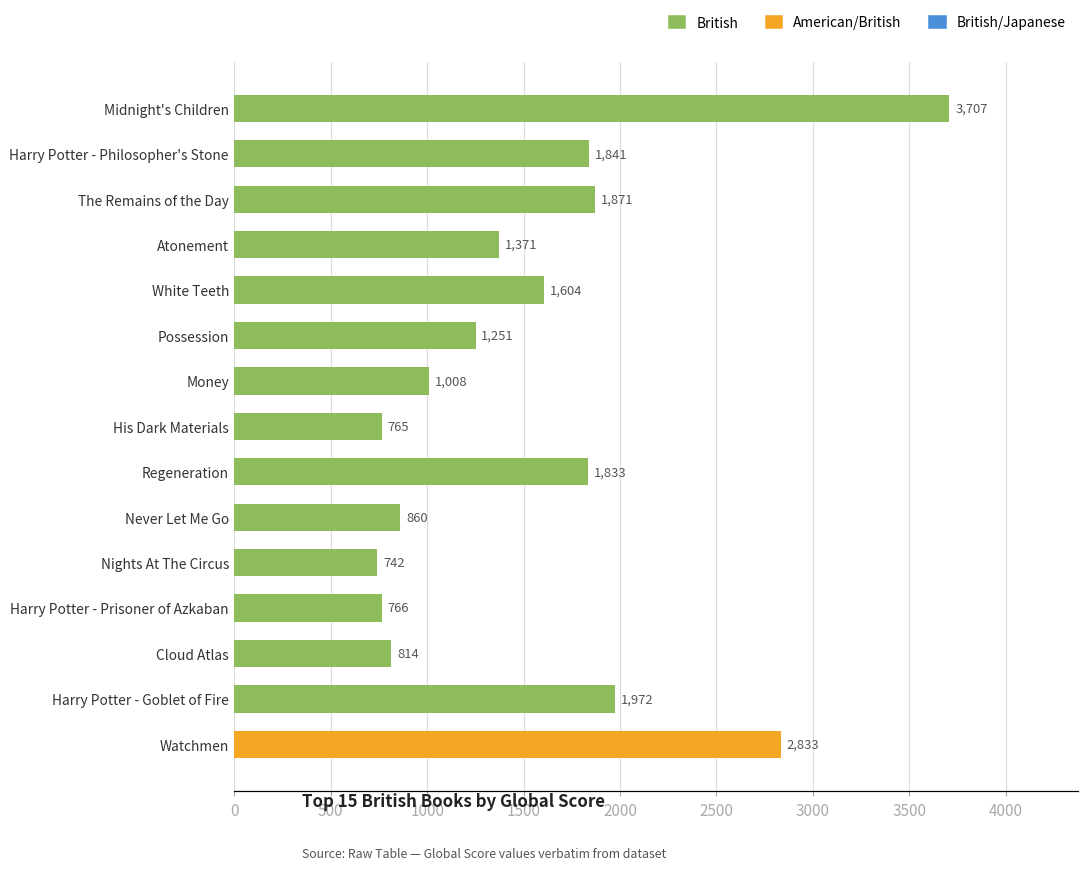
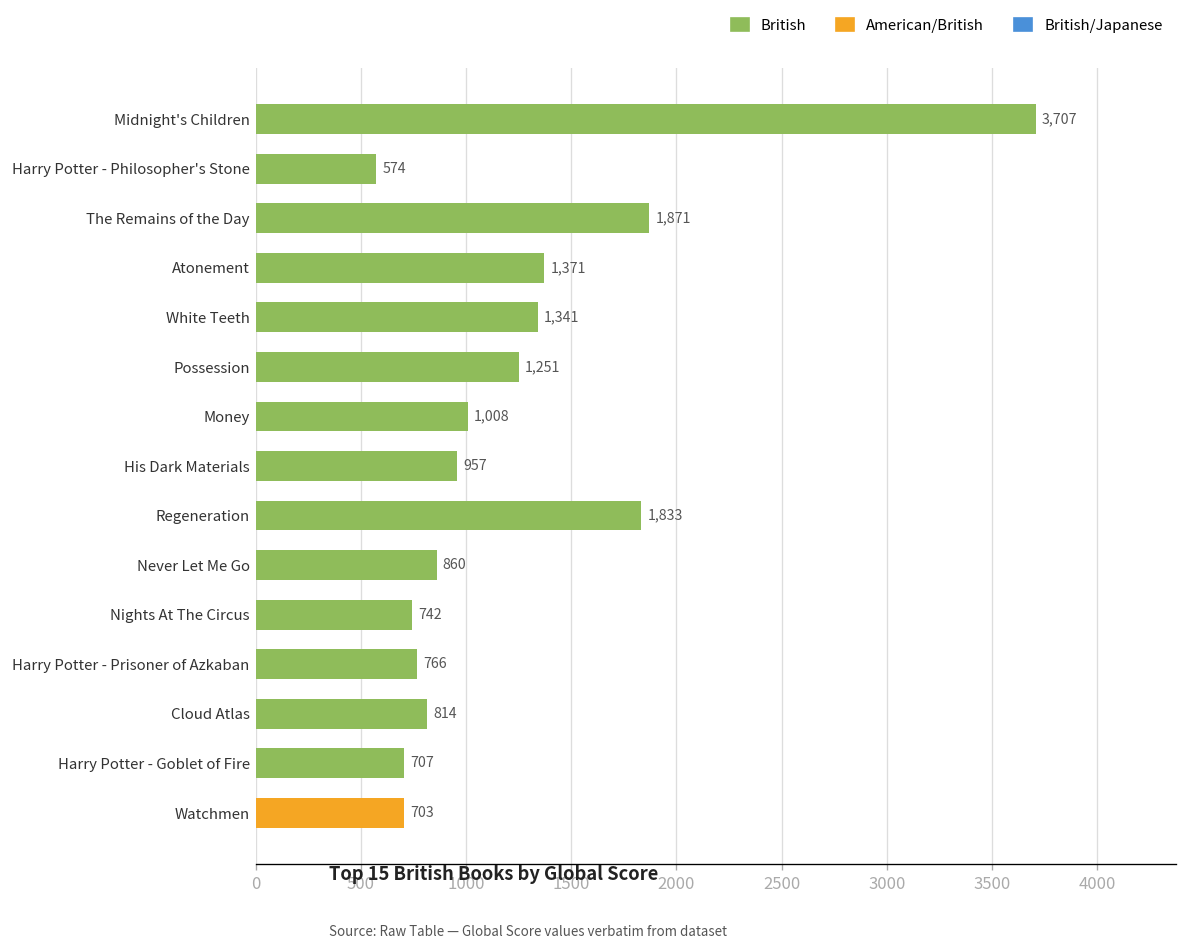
Harry Potter - Philosopher's Stone: 1,841 -> 574
White Teeth: 1,604 -> 1,341
His Dark Materials: 765 -> 957
Harry Potter - Goblet of Fire: 1,972 -> 707
Watchmen: 2,833 -> 703
